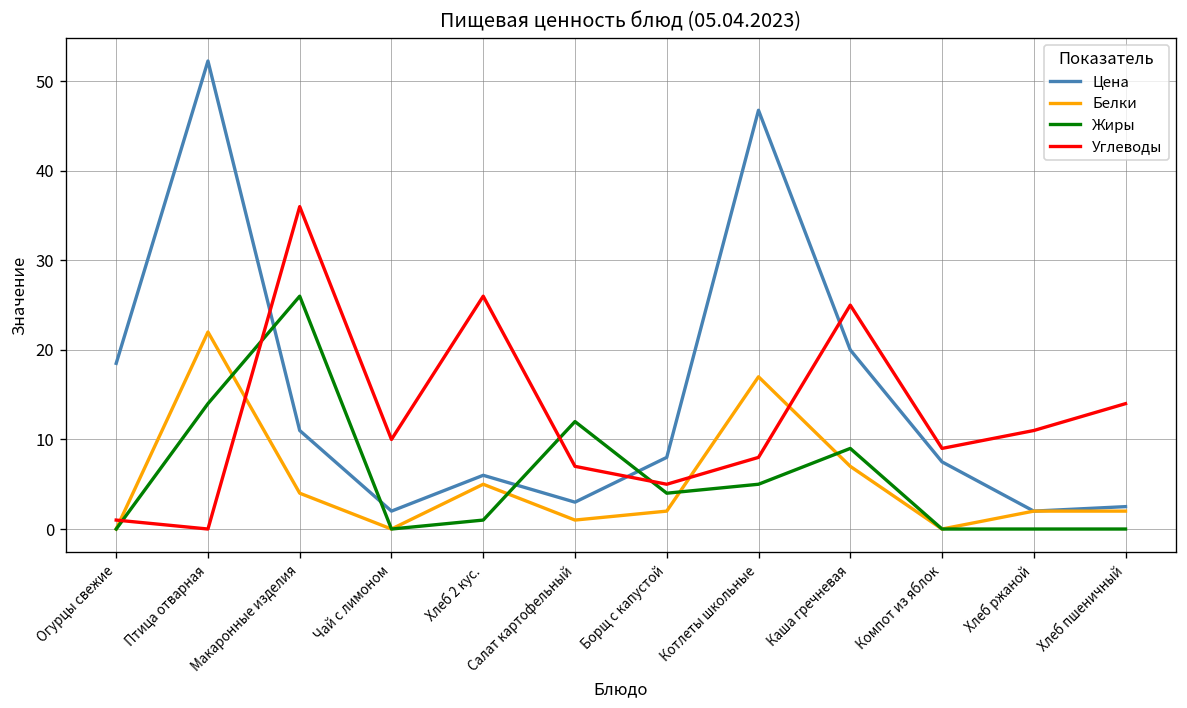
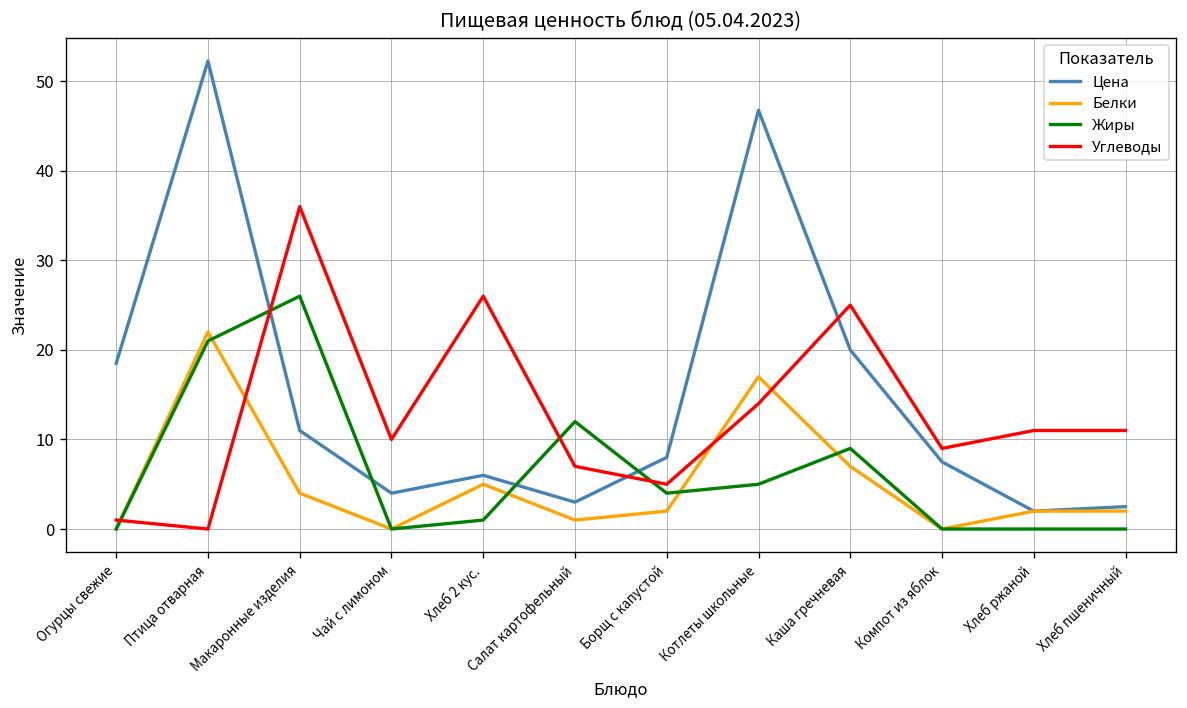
Жиры, Птица отварная: 14 -> 21
Цена, Чай с лимоном: 2 -> 4
Углеводы, Котлеты школьные: 8 -> 14
Углеводы, Хлеб пшеничный: 14 -> 11
